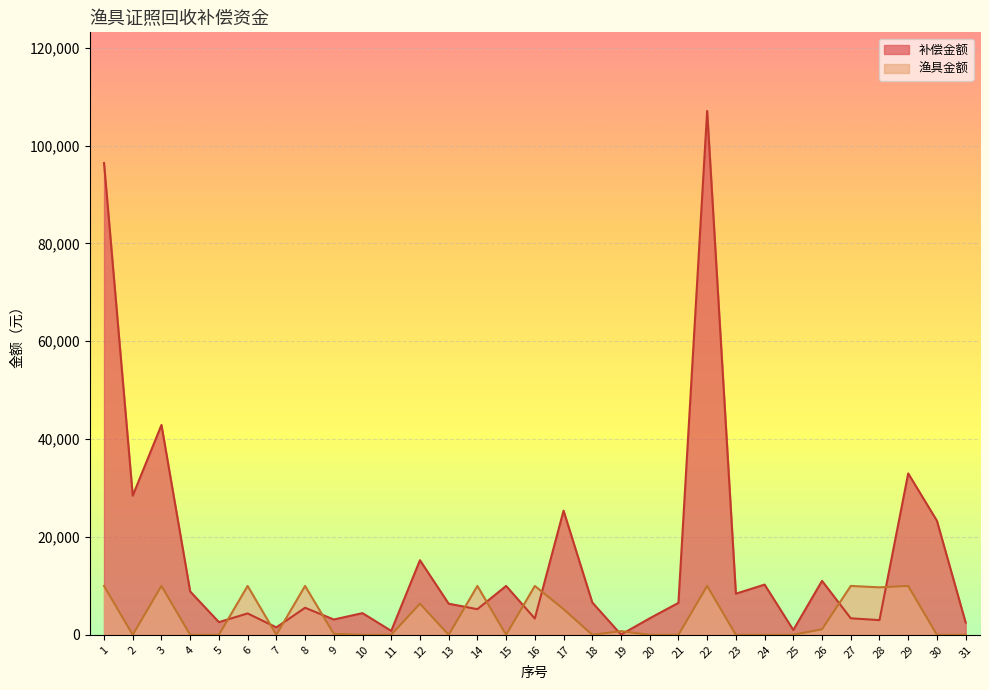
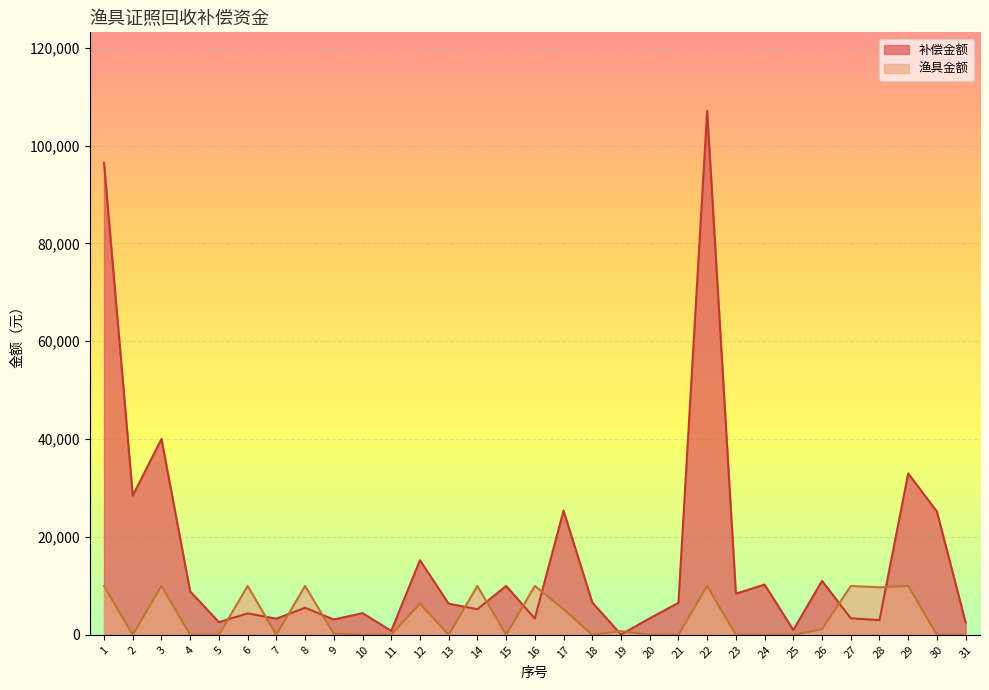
补偿金额, 3: 43,000 -> 40,000
补偿金额, 7: 2,000 -> 3,000
补偿金额, 30: 23,000 -> 25,000
